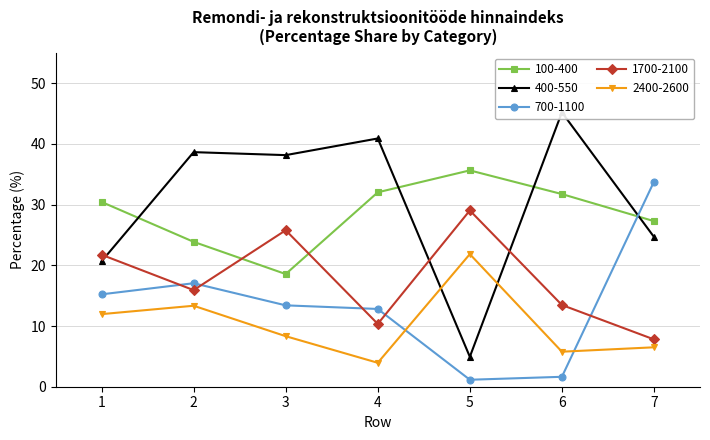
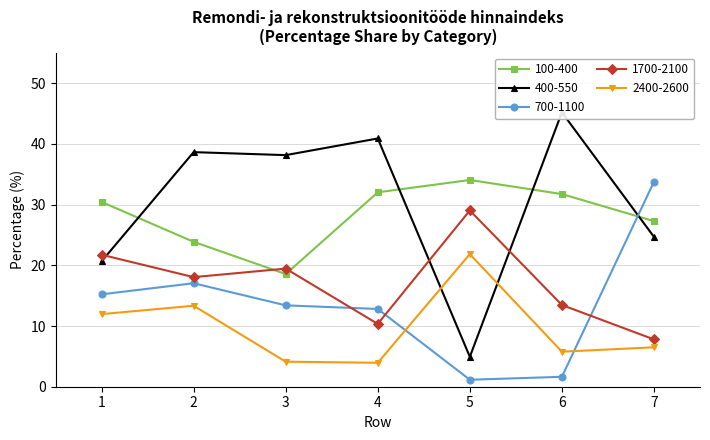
1700-2100, 2: 16 -> 18
1700-2100, 3: 26 -> 19
2400-2600, 3: 8 -> 4
100-400, 5: 36 -> 34
